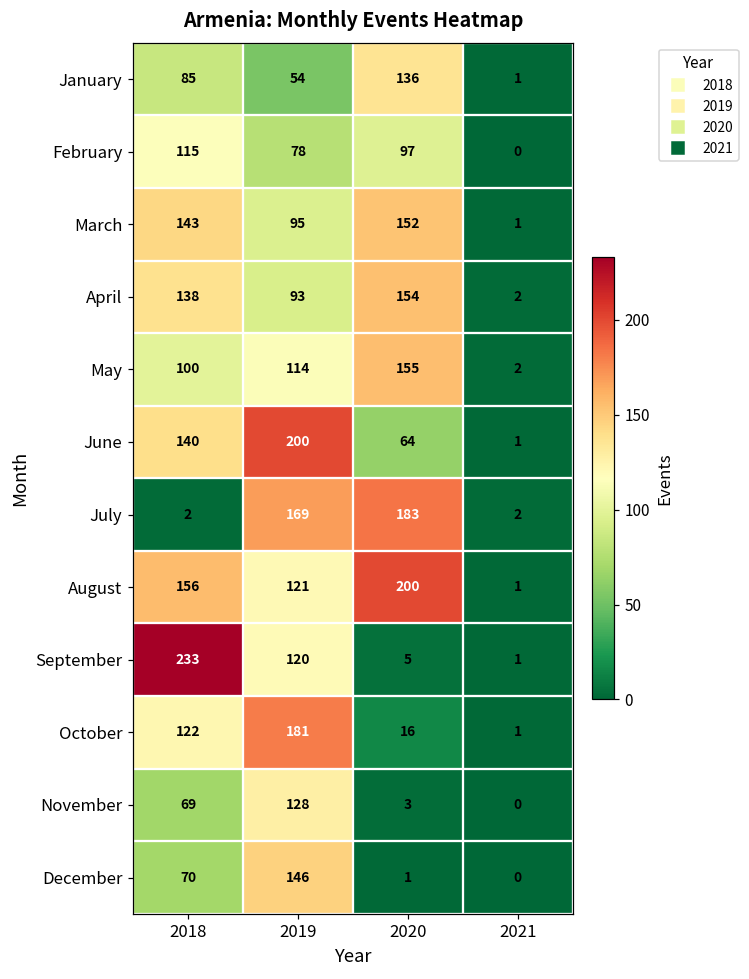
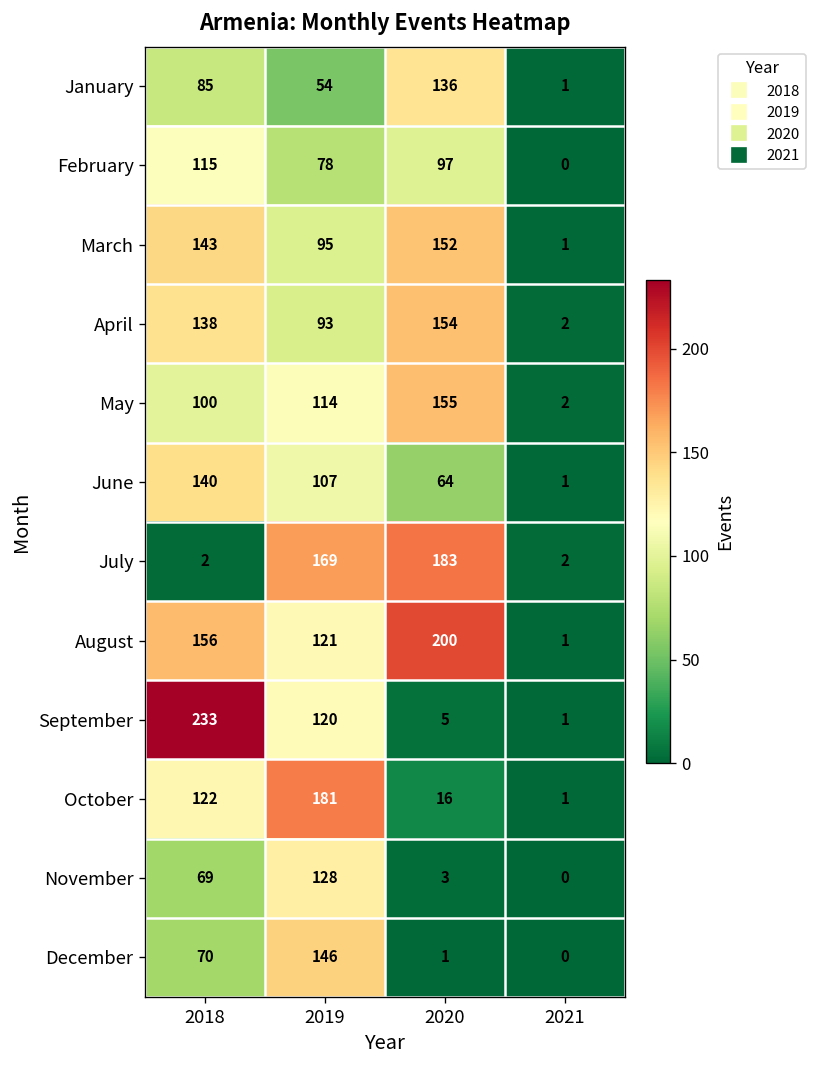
June, 2019: 200 -> 107
